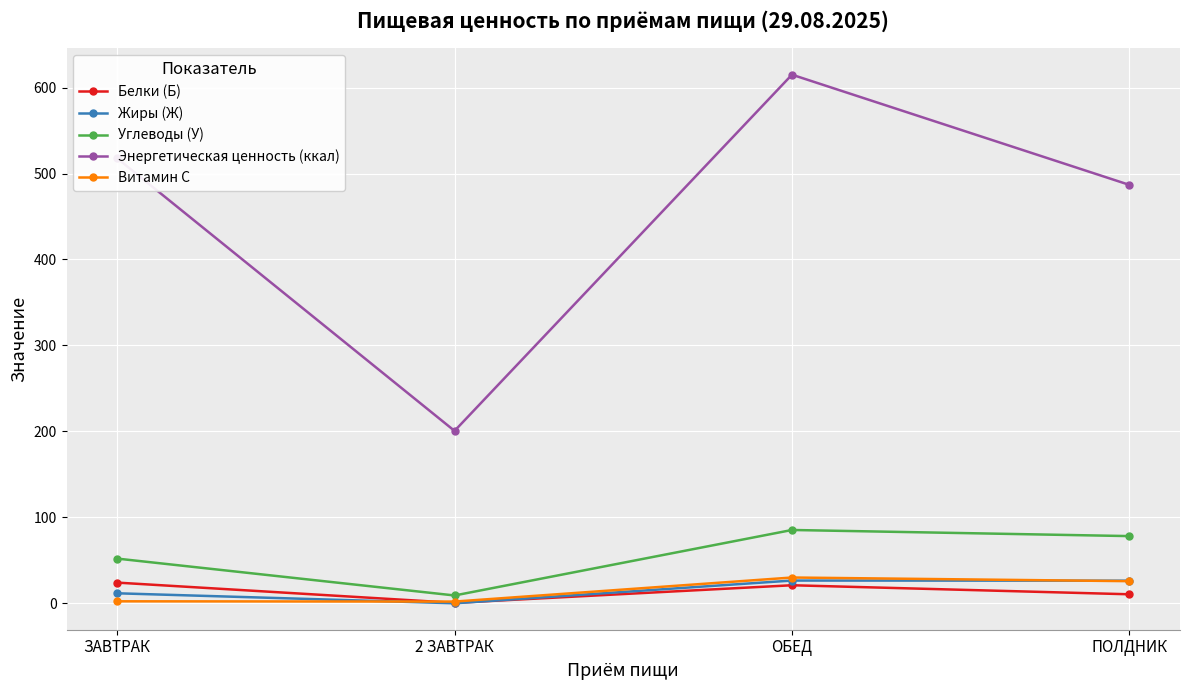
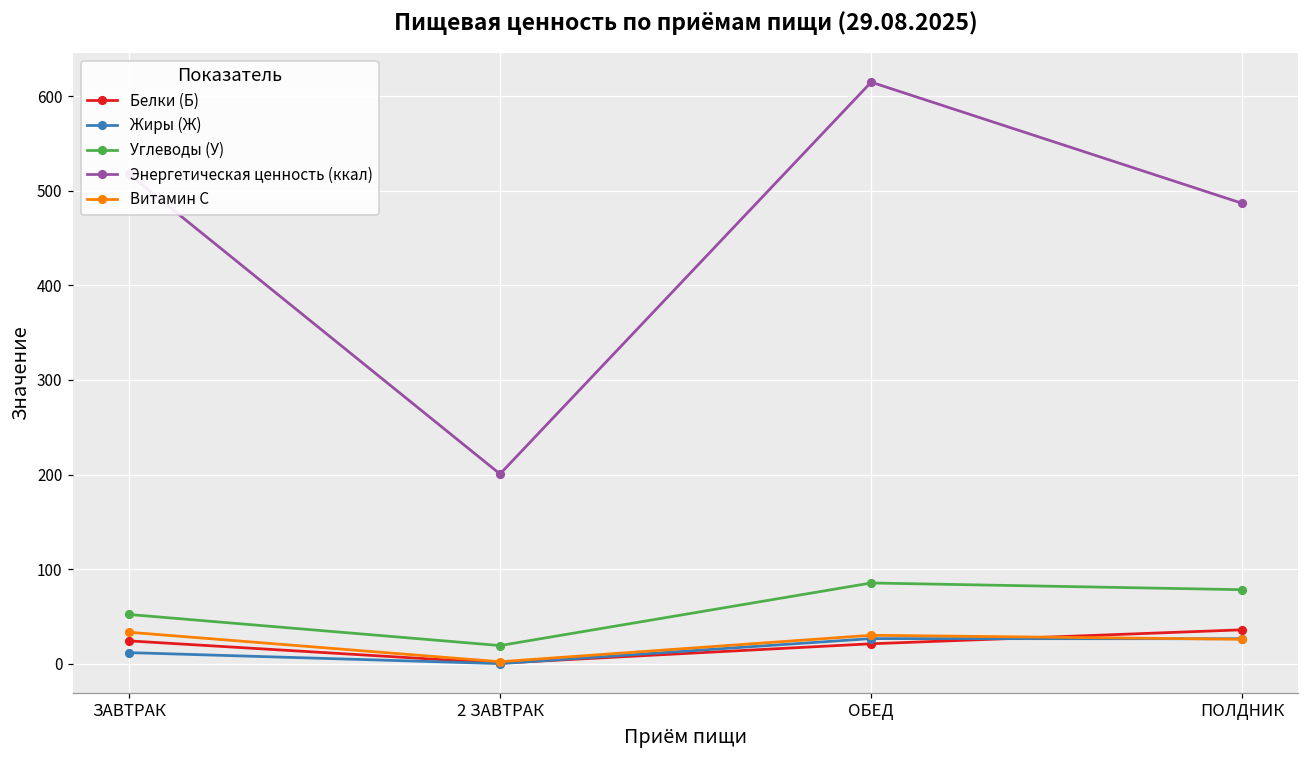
Витамин С, ЗАВТРАК: 0 -> 30
Углеводы (У), 2 ЗАВТРАК: 10 -> 20
Белки (Б), ПОЛДНИК: 10 -> 40
